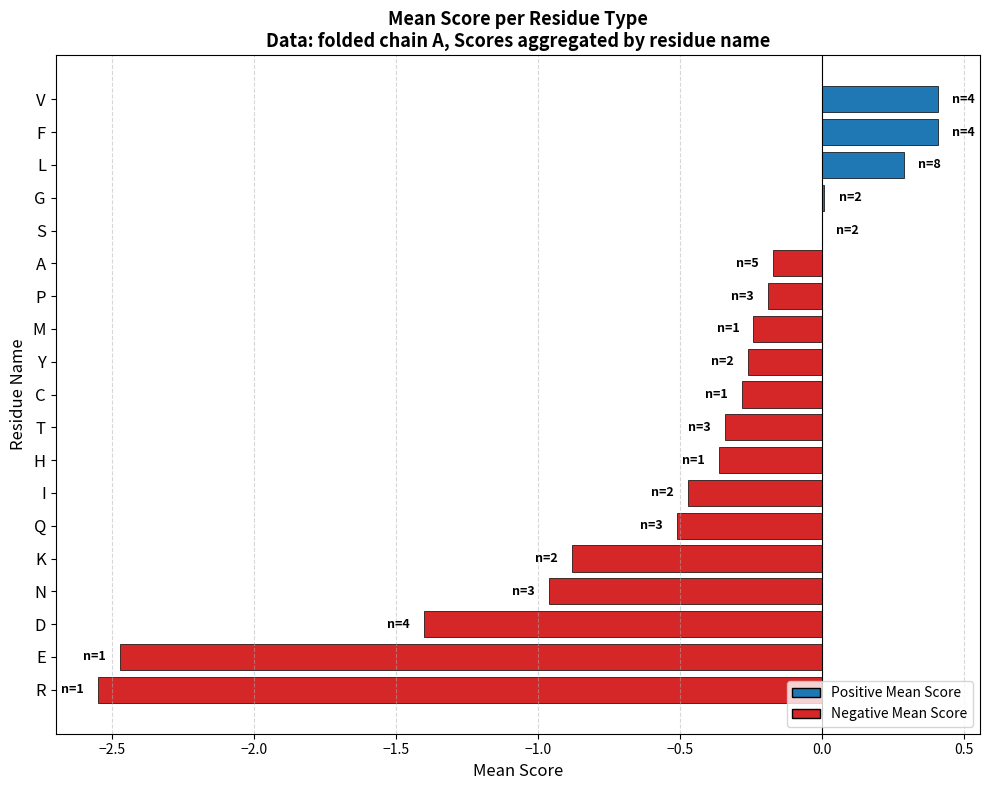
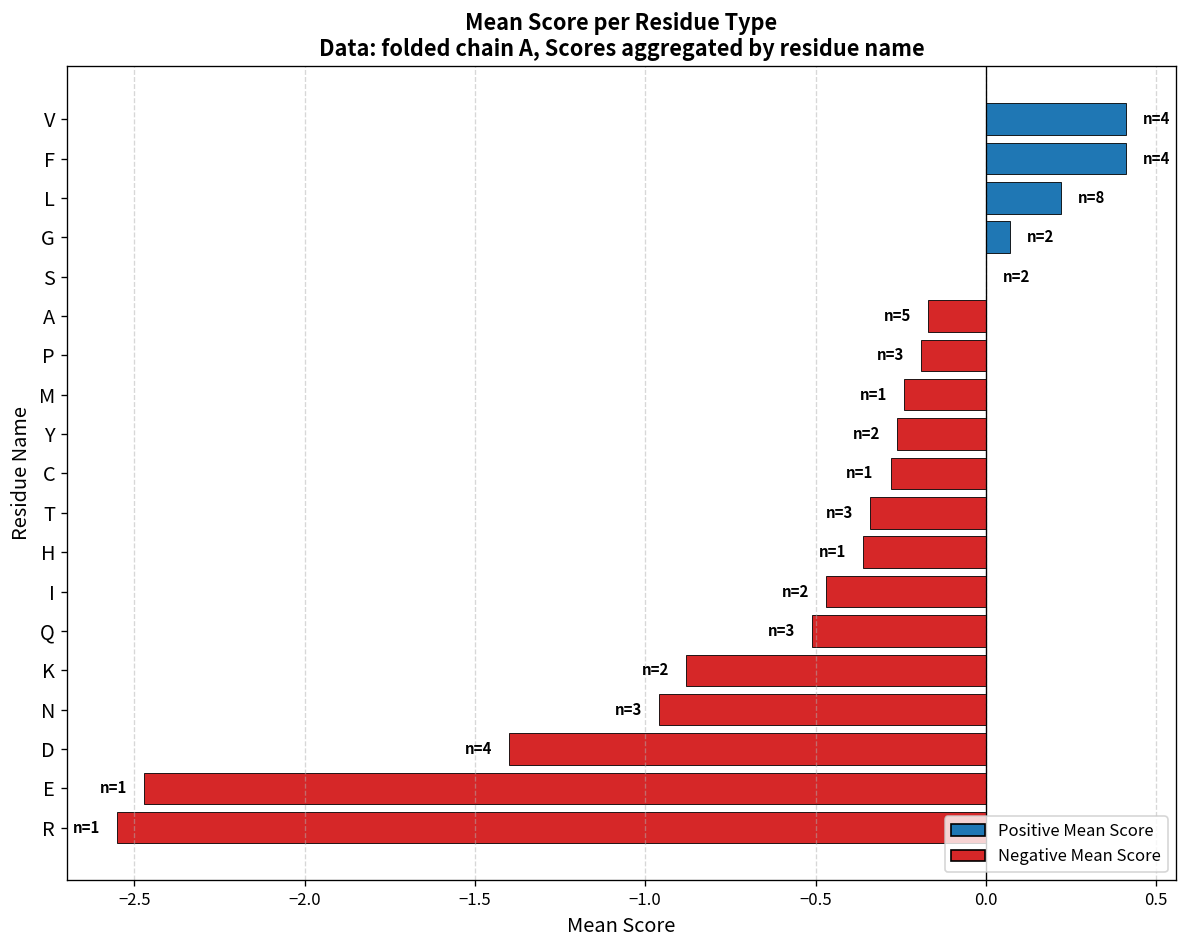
L: 0.29 -> 0.22
G: 0.01 -> 0.07
